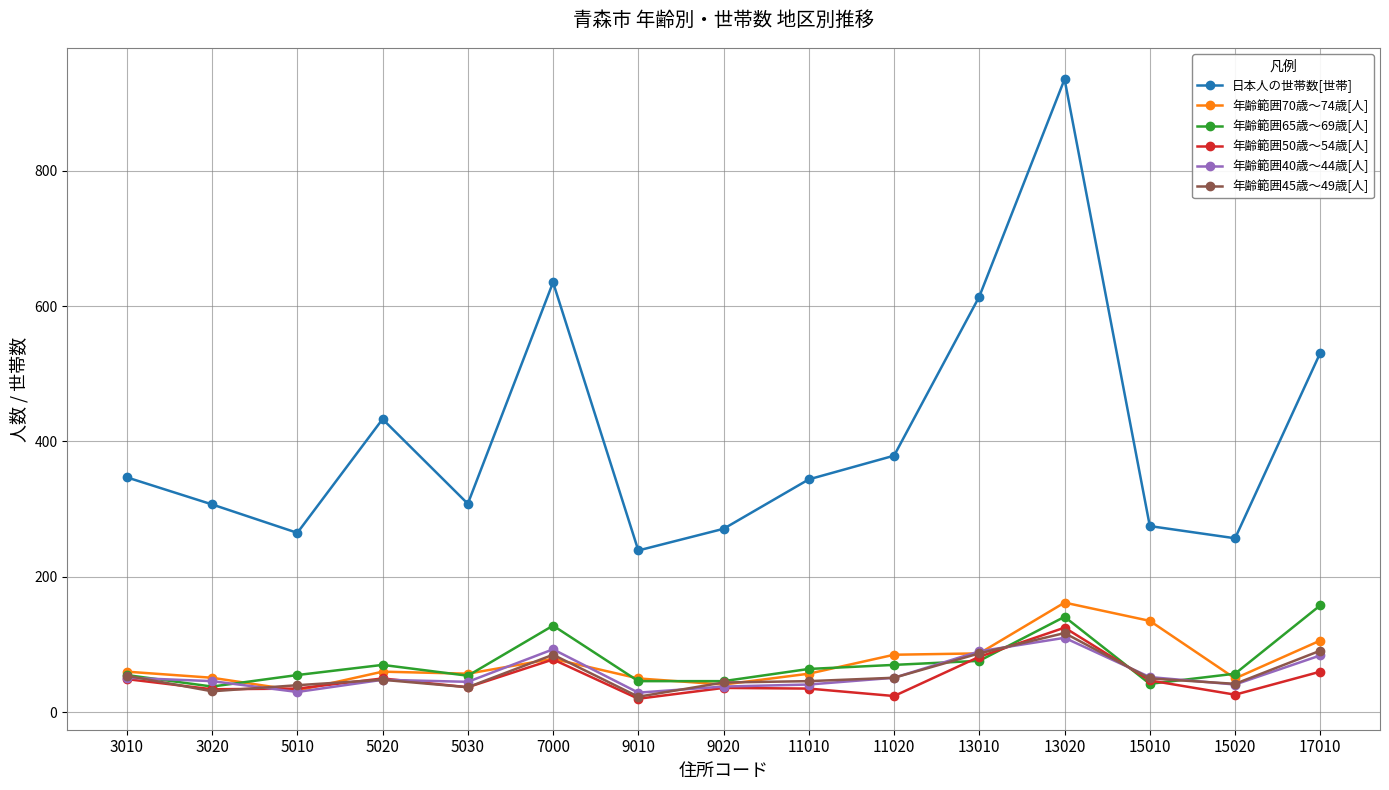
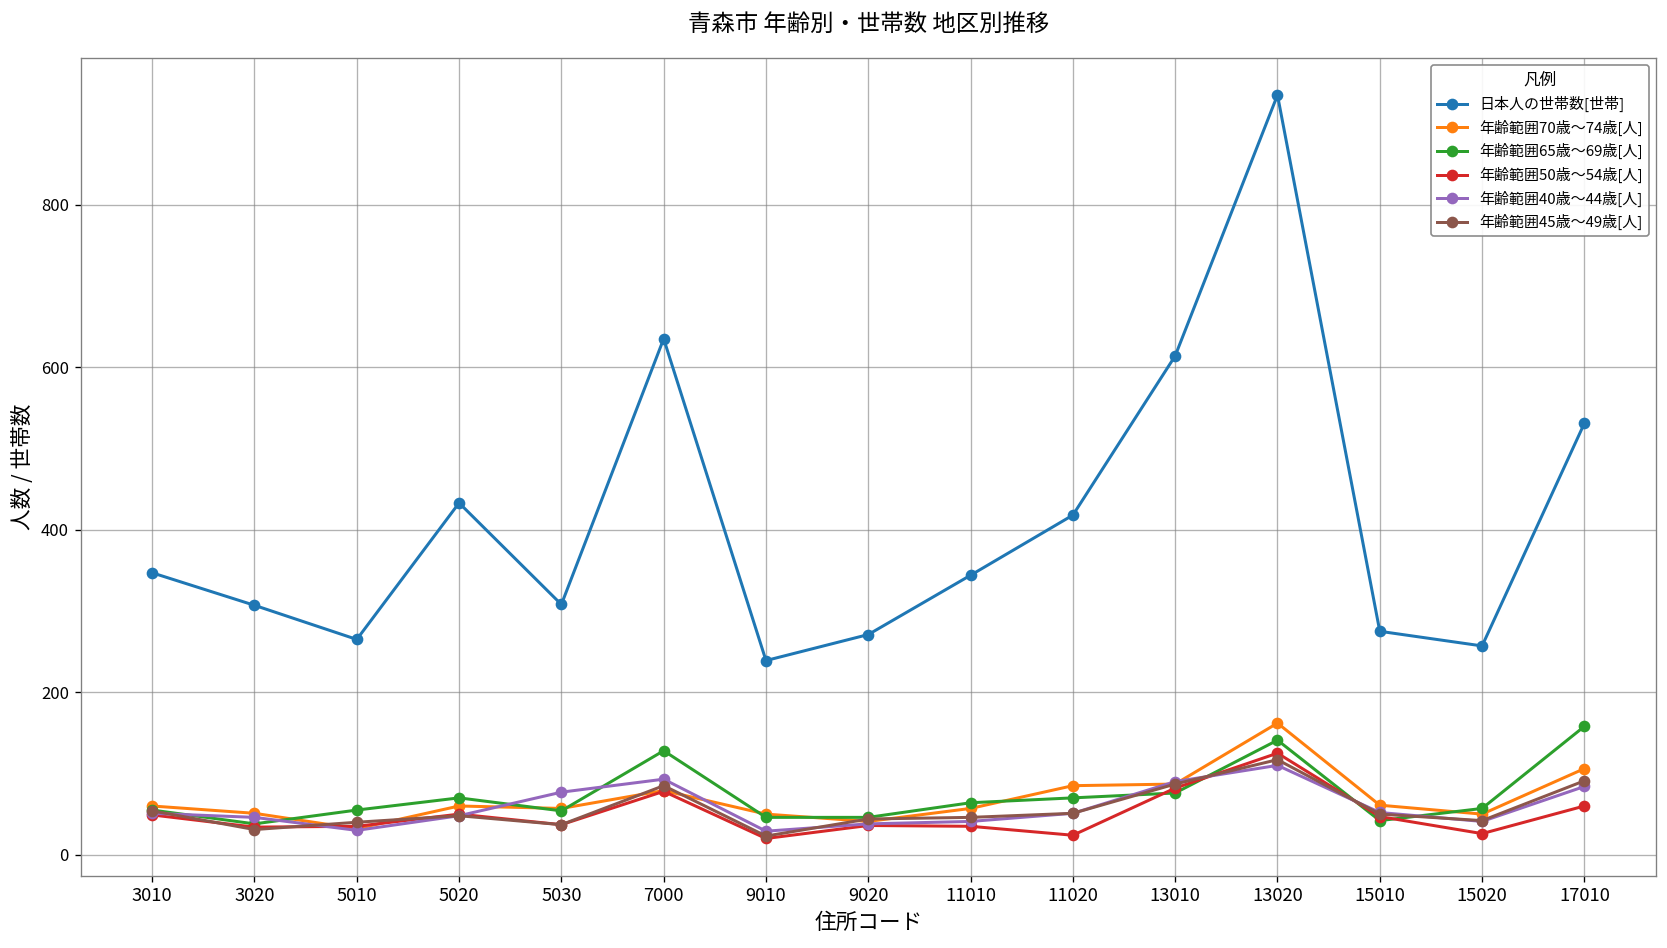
年齢範囲40歳～44歳[人], 5030: 50 -> 80
日本人の世帯数[世帯], 11020: 380 -> 420
年齢範囲70歳～74歳[人], 15010: 140 -> 60
